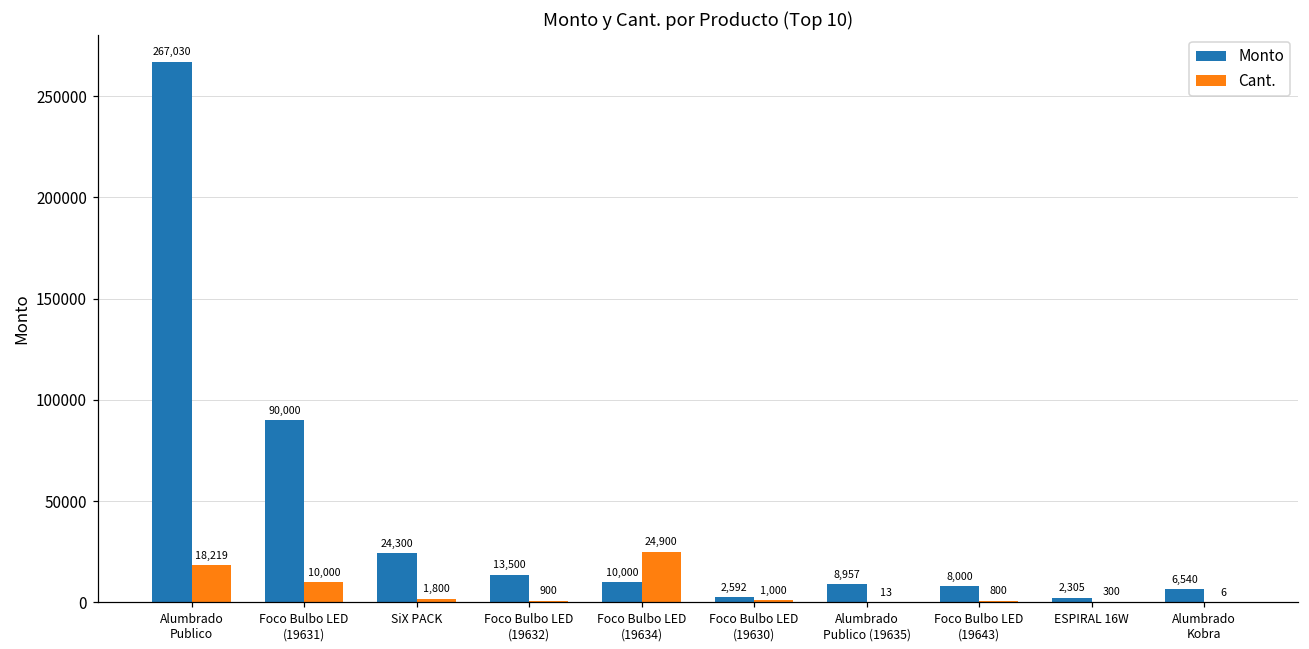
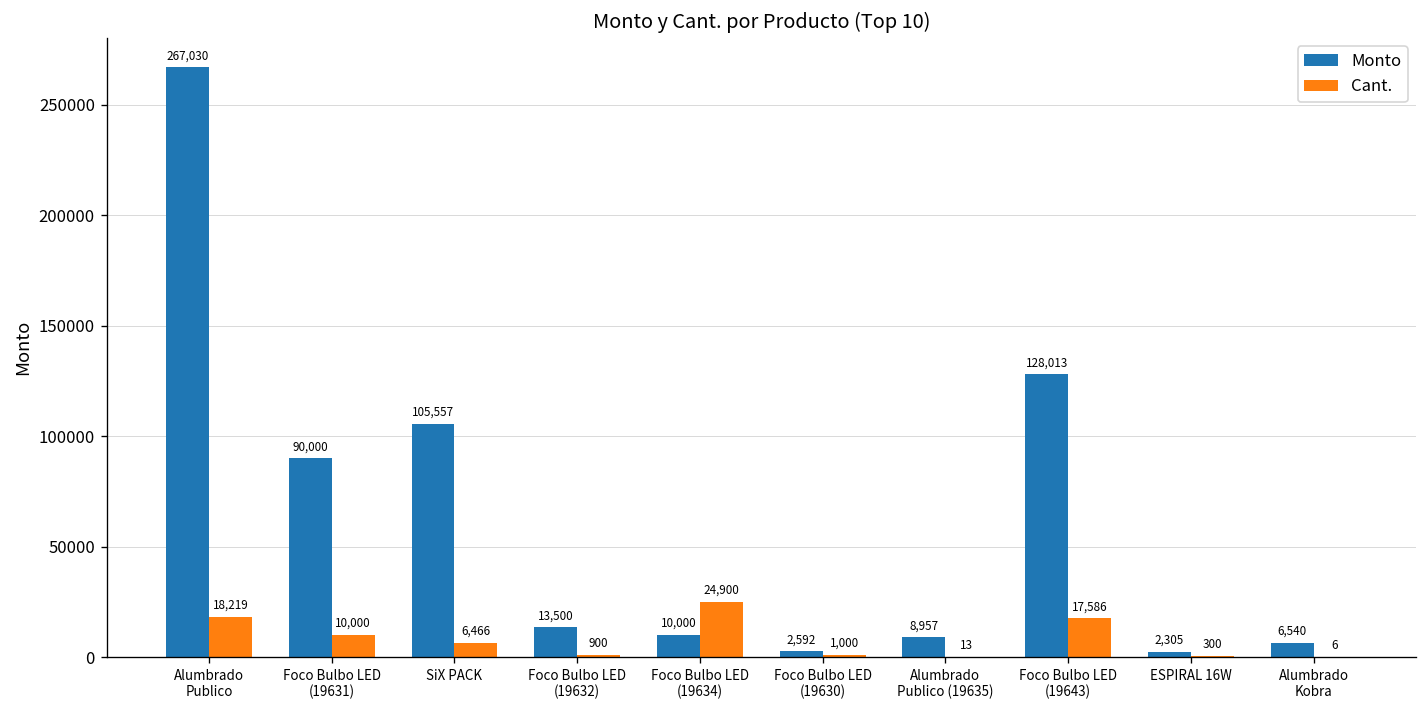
Monto, SiX PACK: 24,300 -> 105,557
Cant., SiX PACK: 1,800 -> 6,466
Monto, Foco Bulbo LED (19643): 8,000 -> 128,013
Cant., Foco Bulbo LED (19643): 800 -> 17,586
